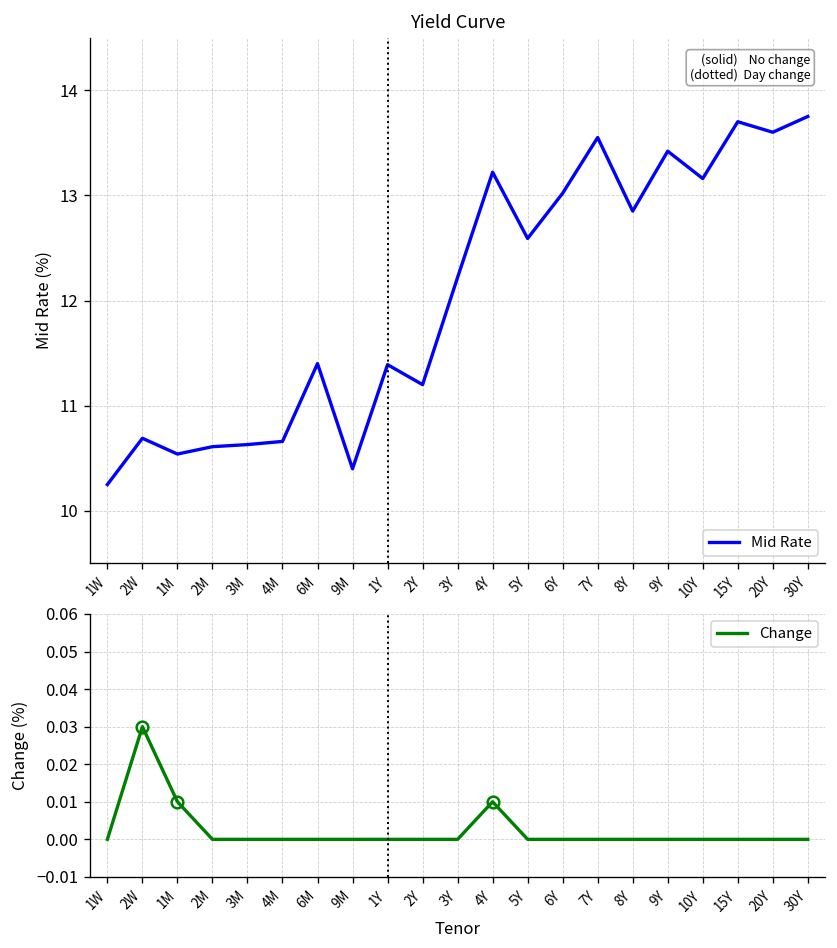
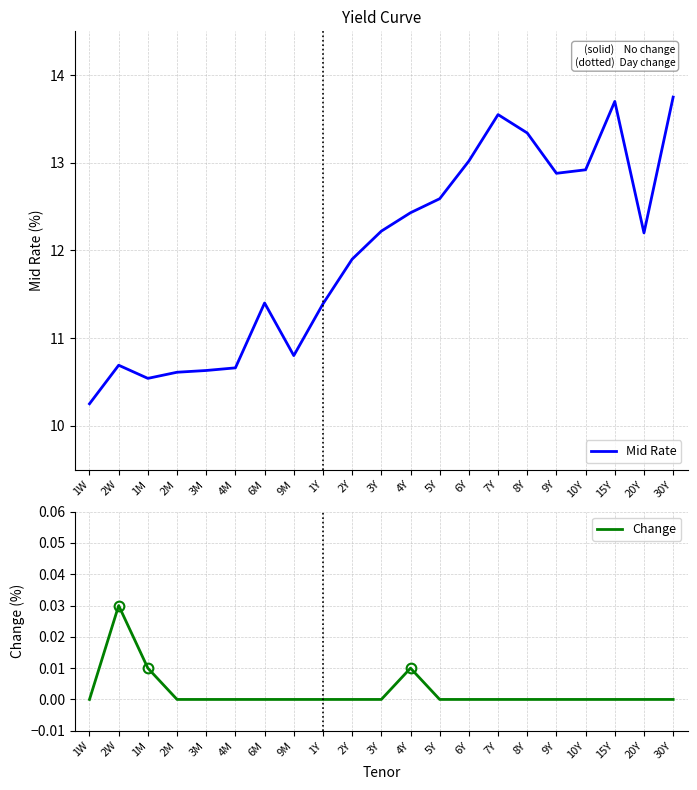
Yield Curve, 9M: 10.4 -> 10.8
Yield Curve, 2Y: 11.2 -> 11.9
Yield Curve, 4Y: 13.2 -> 12.4
Yield Curve, 8Y: 12.9 -> 13.3
Yield Curve, 9Y: 13.4 -> 12.9
Yield Curve, 10Y: 13.2 -> 12.9
Yield Curve, 20Y: 13.6 -> 12.2
